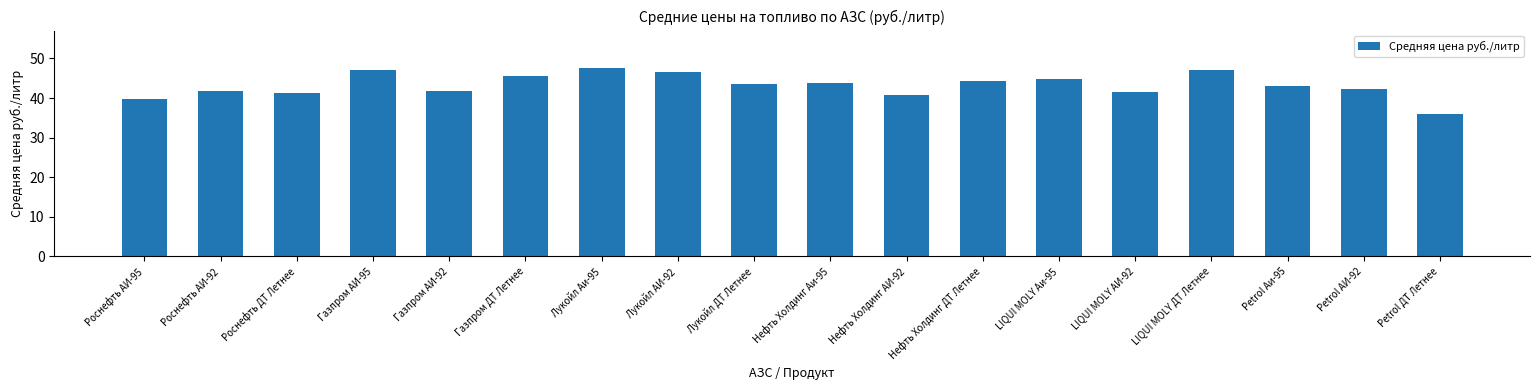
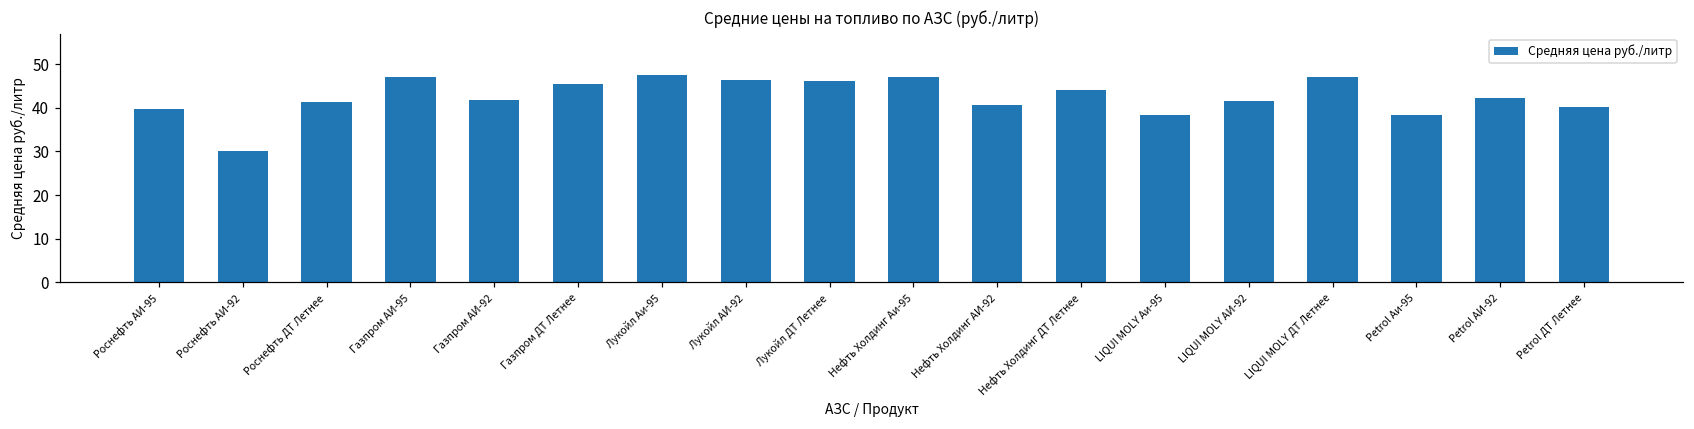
Роснефть АИ-92: 42 -> 30
Лукойл ДТ Летнее: 44 -> 46
Нефть Холдинг Аи-95: 44 -> 47
LIQUI MOLY Аи-95: 45 -> 38
Petrol Аи-95: 43 -> 38
Petrol ДТ Летнее: 36 -> 40
